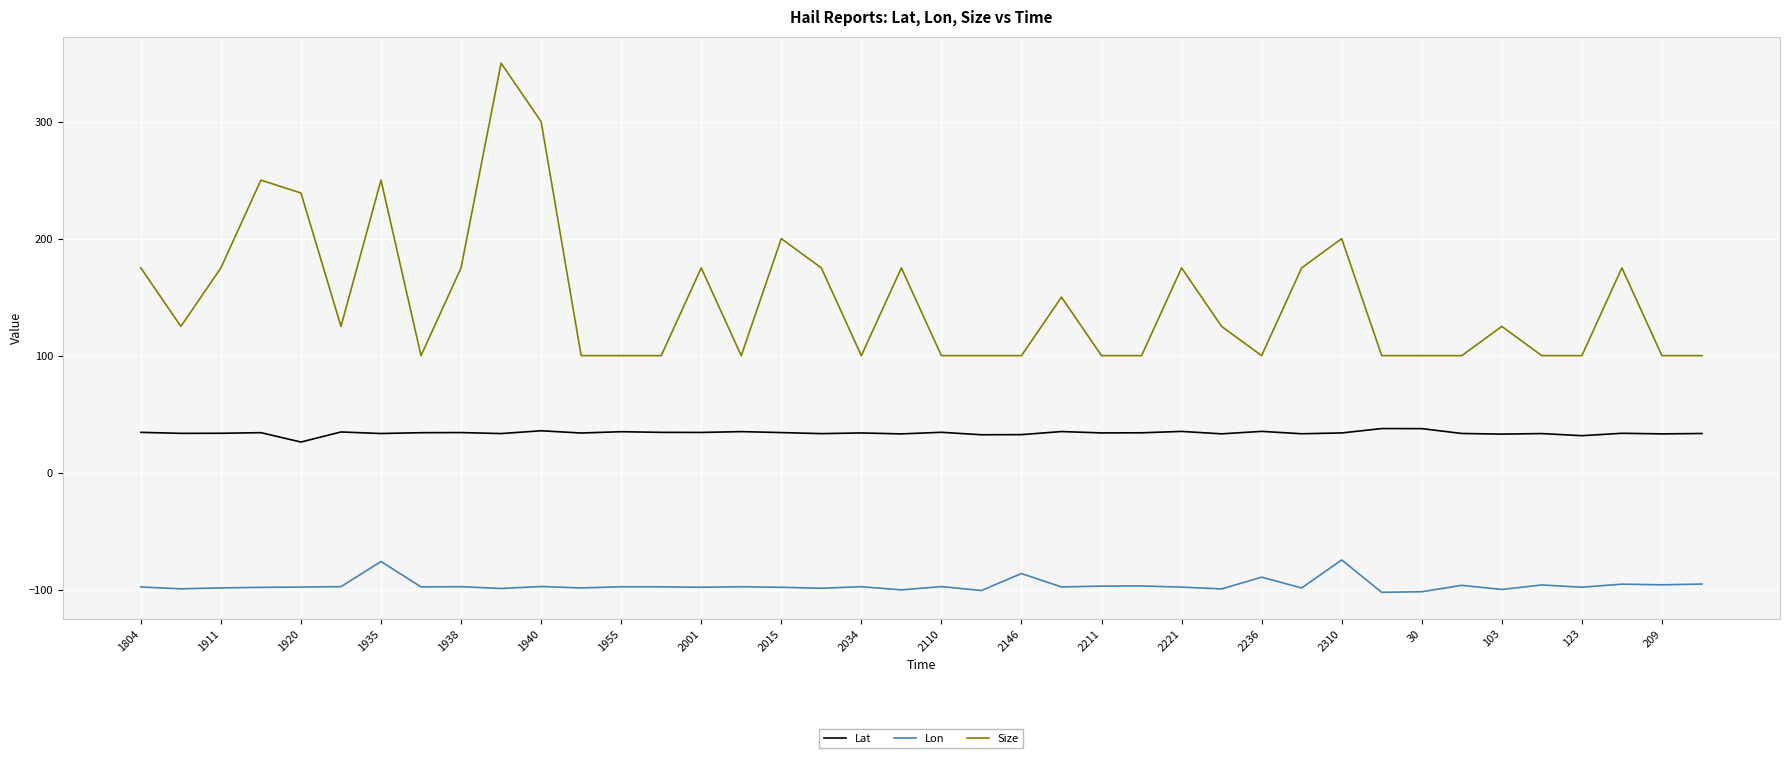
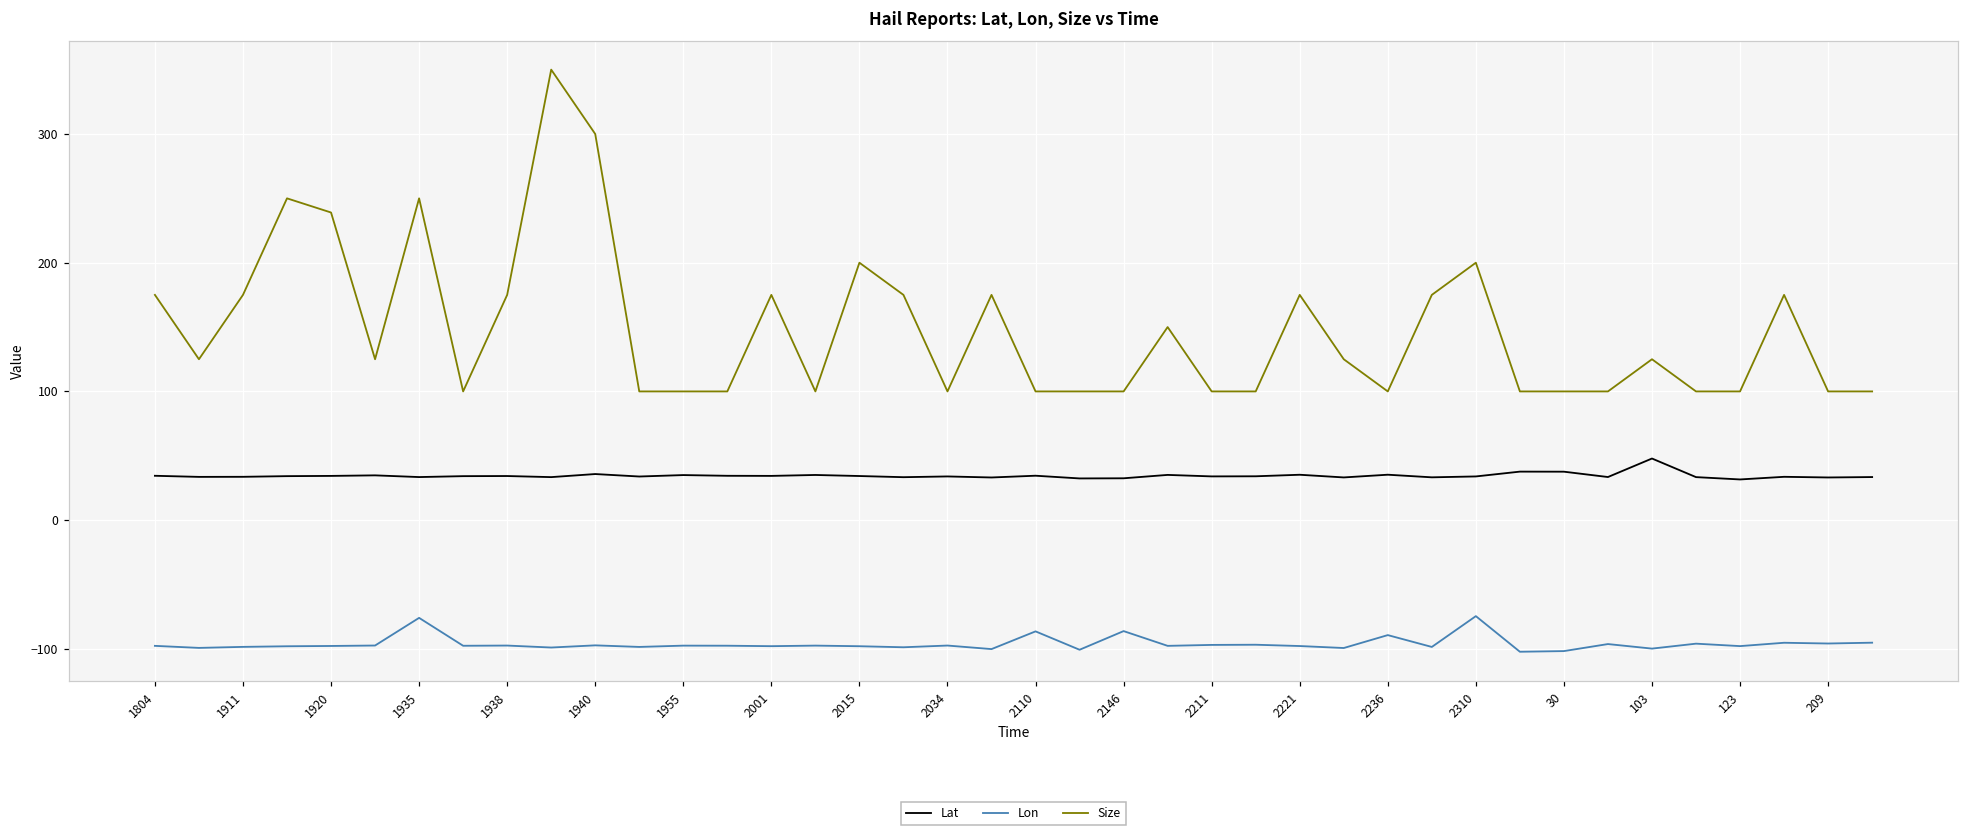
Lat, 1920: 26 -> 34
Lon, 2110: -97 -> -86
Lat, 103: 33 -> 48
